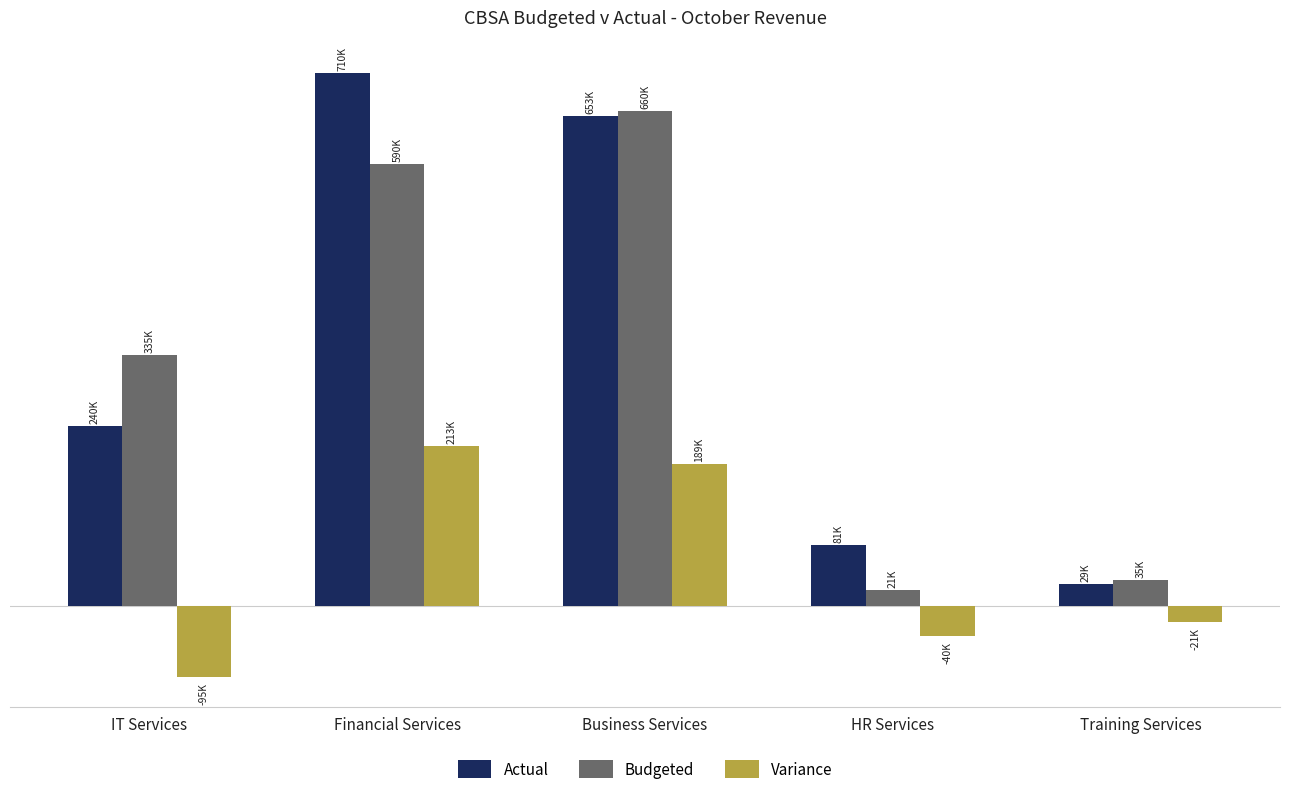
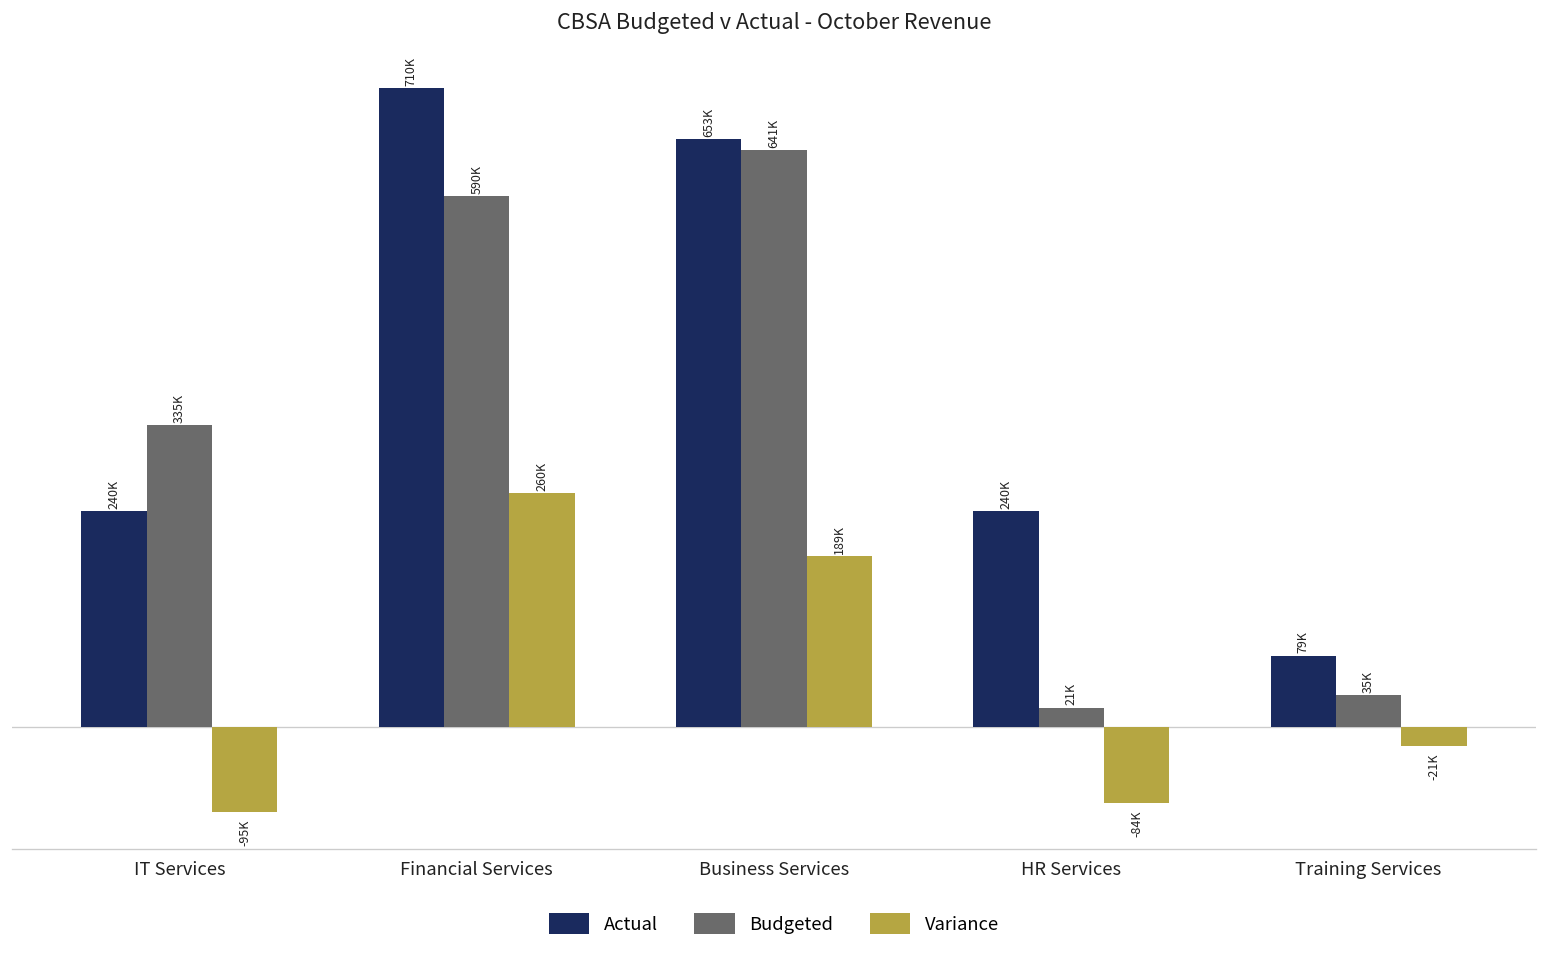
Variance, Financial Services: 213K -> 260K
Budgeted, Business Services: 660K -> 641K
Actual, HR Services: 81K -> 240K
Variance, HR Services: -40K -> -84K
Actual, Training Services: 29K -> 79K
